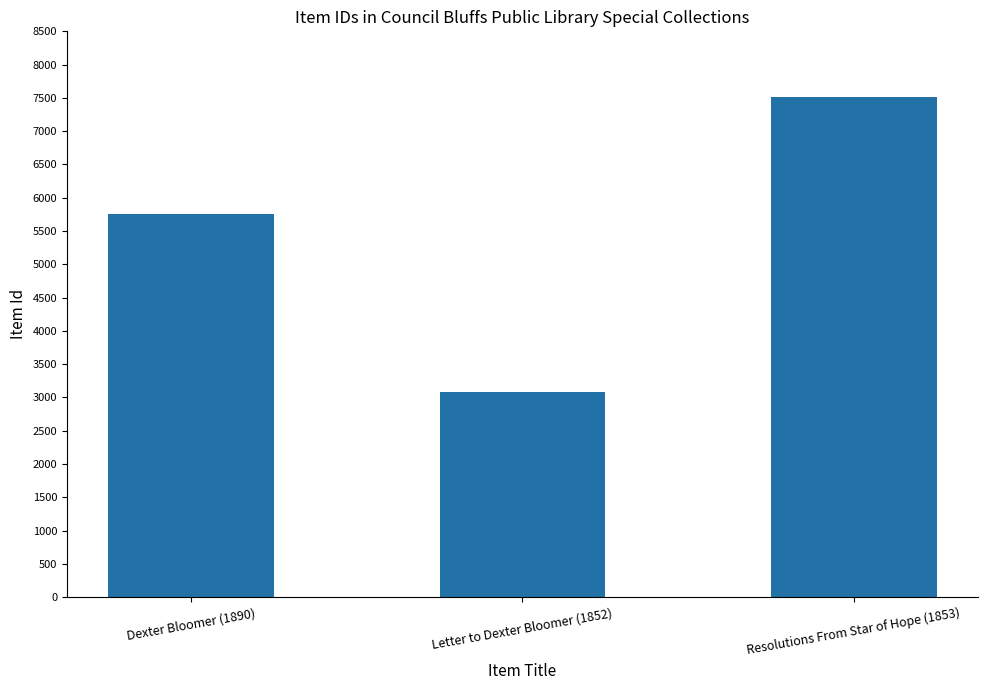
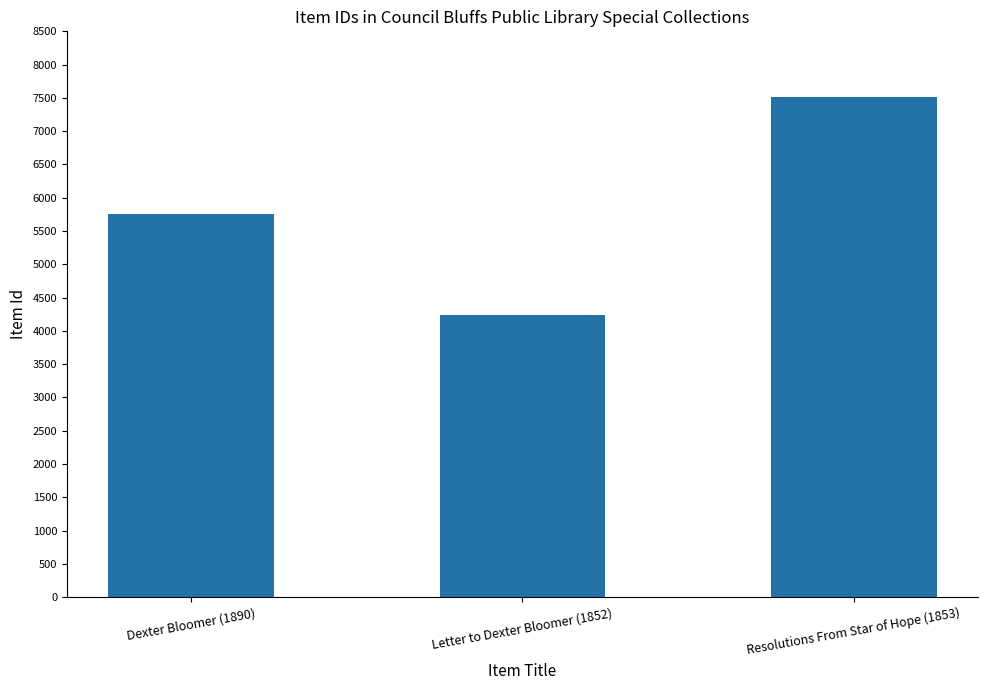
Letter to Dexter Bloomer (1852): 3100 -> 4200
